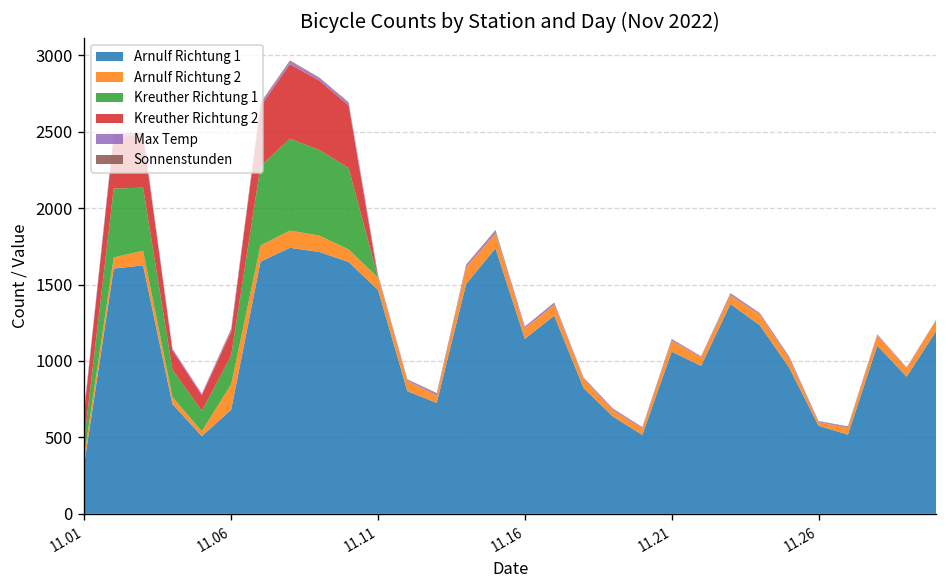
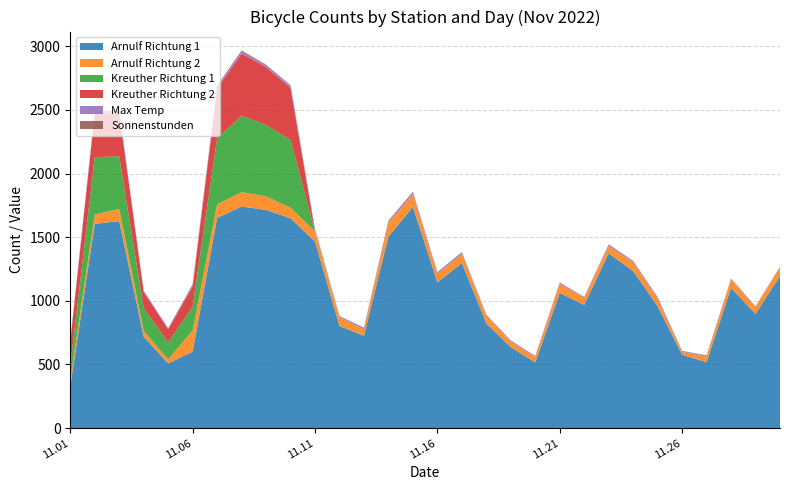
Arnulf Richtung 1, 11.06: 680 -> 600
